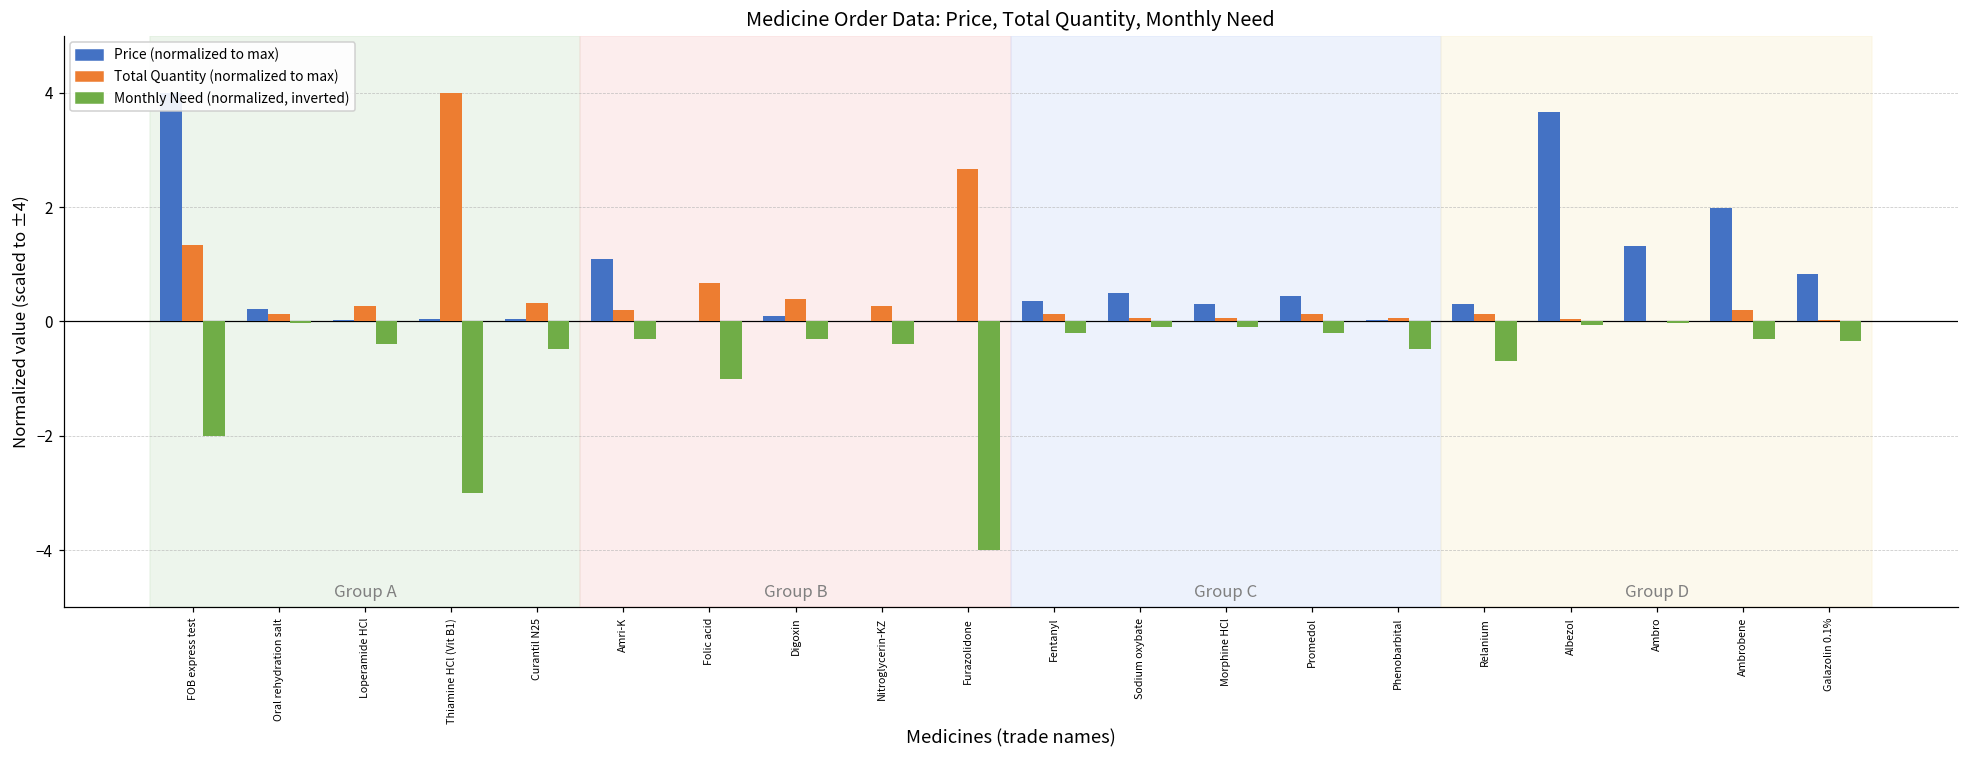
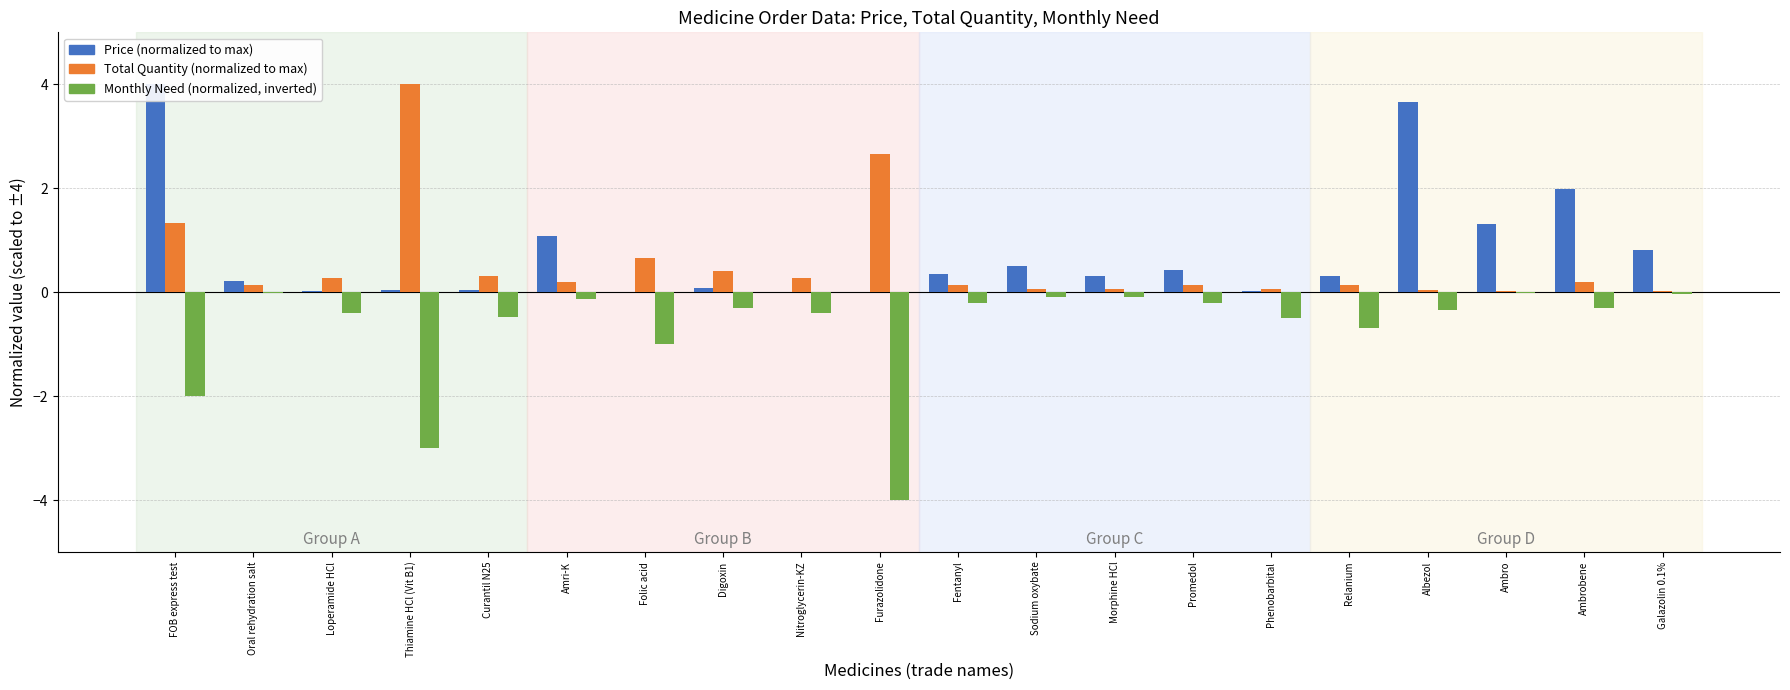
Monthly Need (normalized, inverted), Amri-K: -0.3 -> -0.1
Monthly Need (normalized, inverted), Albezol: -0.1 -> -0.3
Monthly Need (normalized, inverted), Galazolin 0.1%: -0.3 -> 0.0
